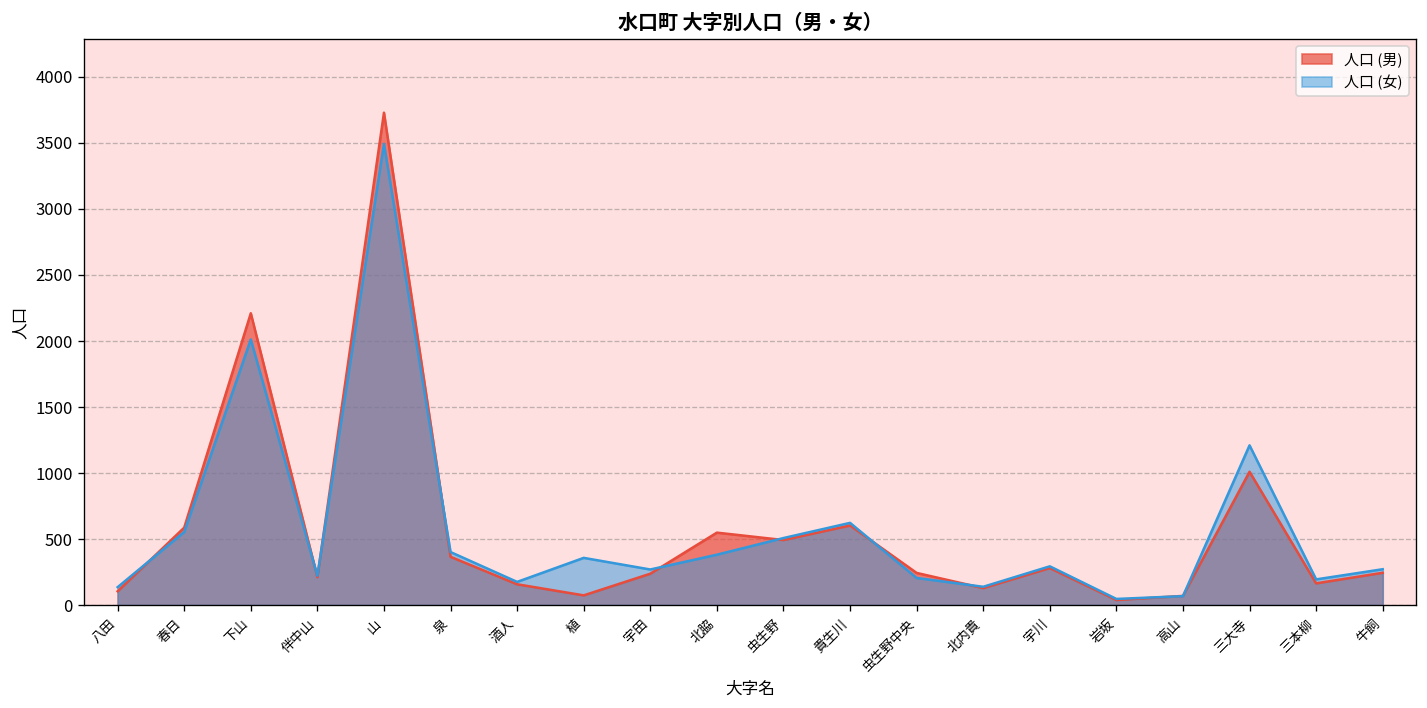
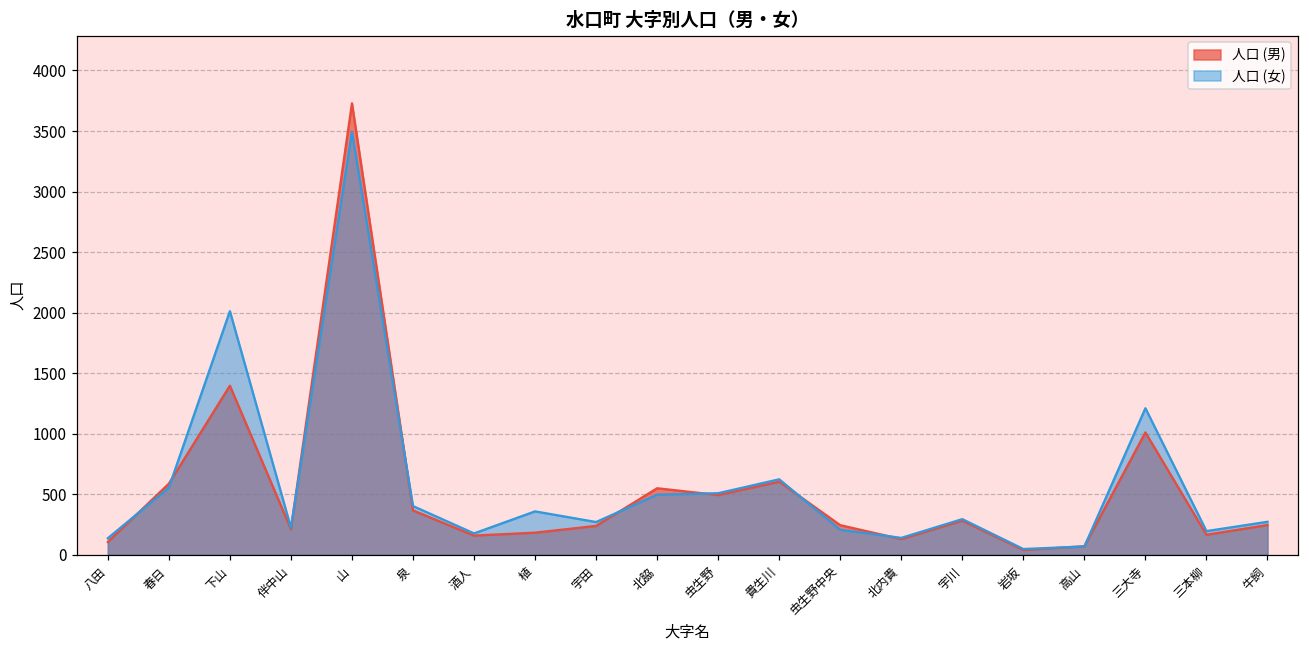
人口 (男), 下山: 2210 -> 1400
人口 (男), 植: 70 -> 180
人口 (女), 北脇: 380 -> 500
